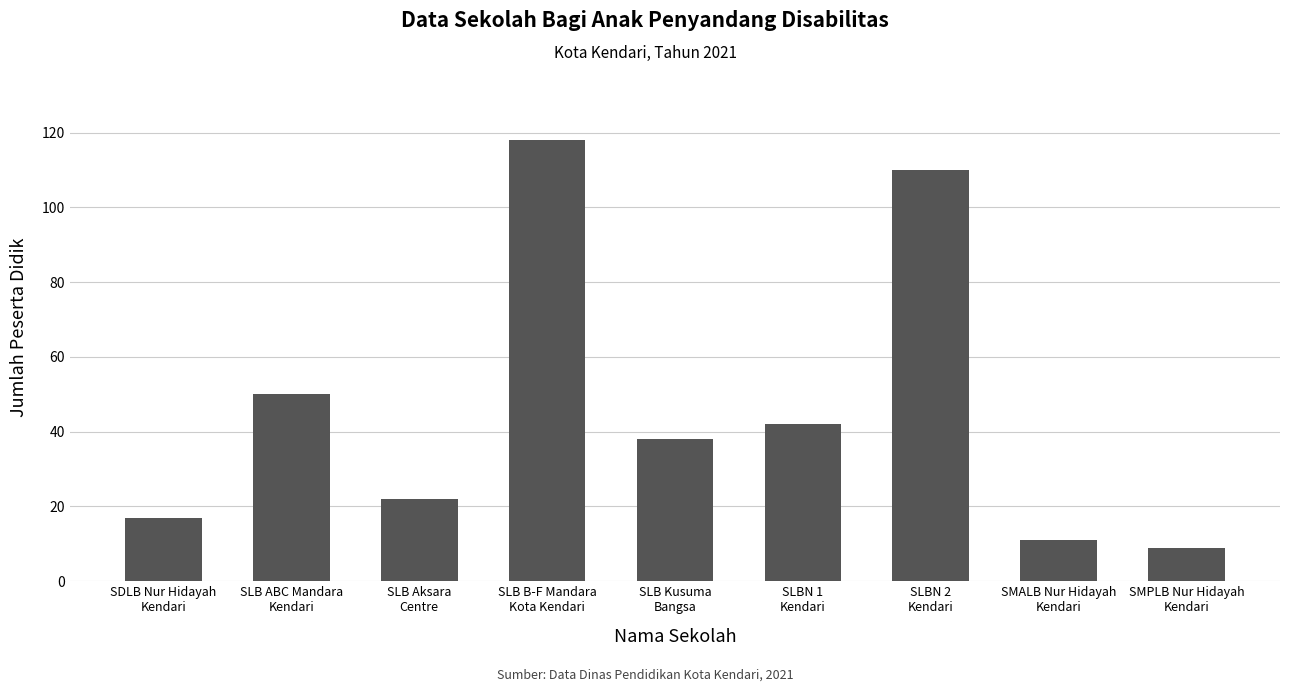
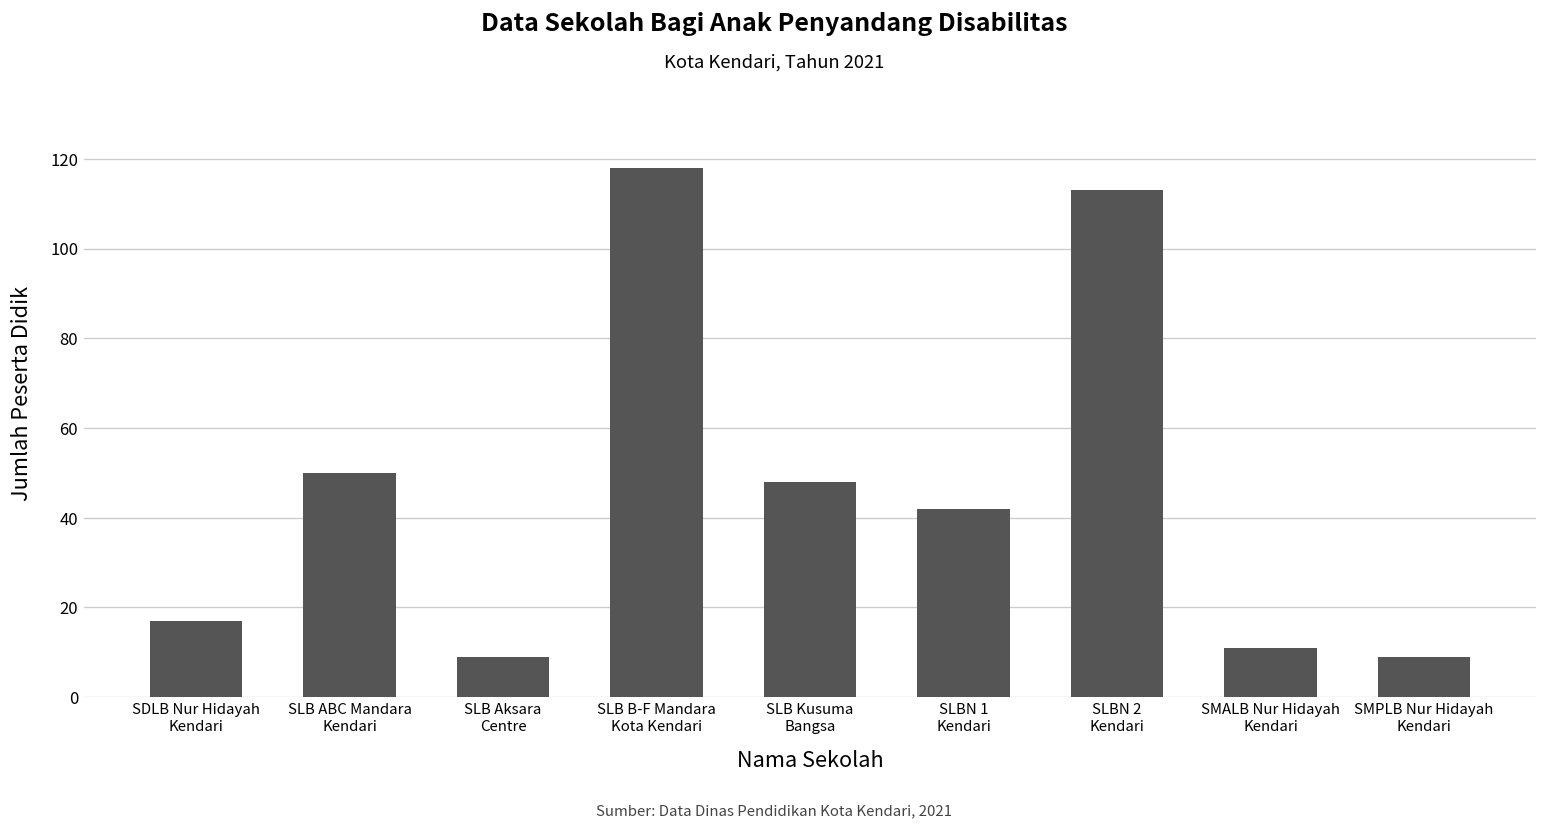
SLB Aksara Centre: 22 -> 9
SLB Kusuma Bangsa: 38 -> 48
SLBN 2 Kendari: 110 -> 113
